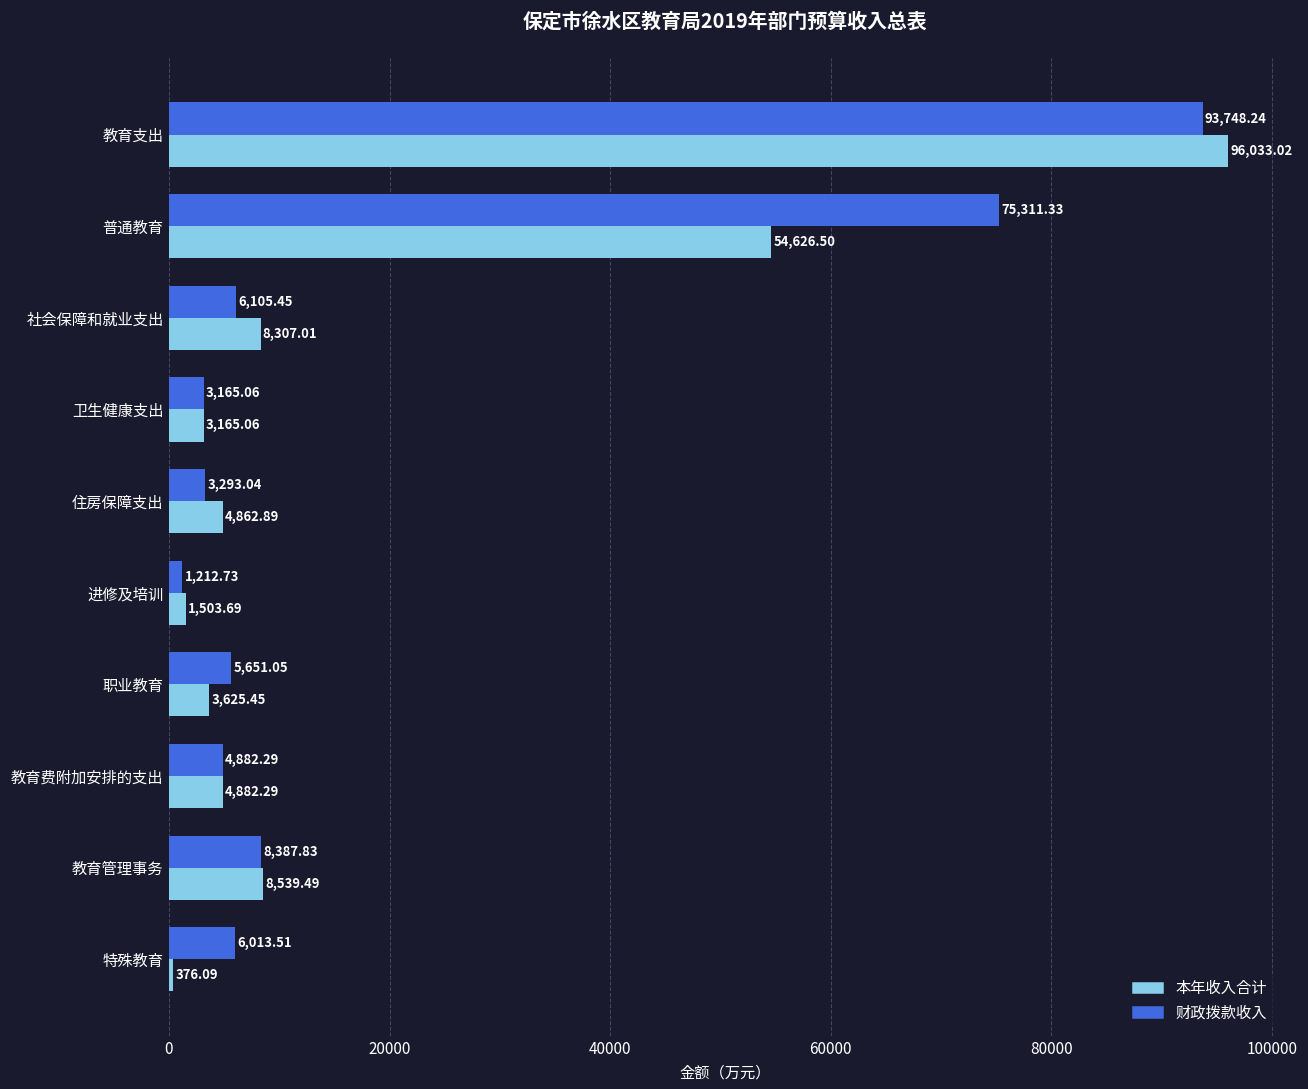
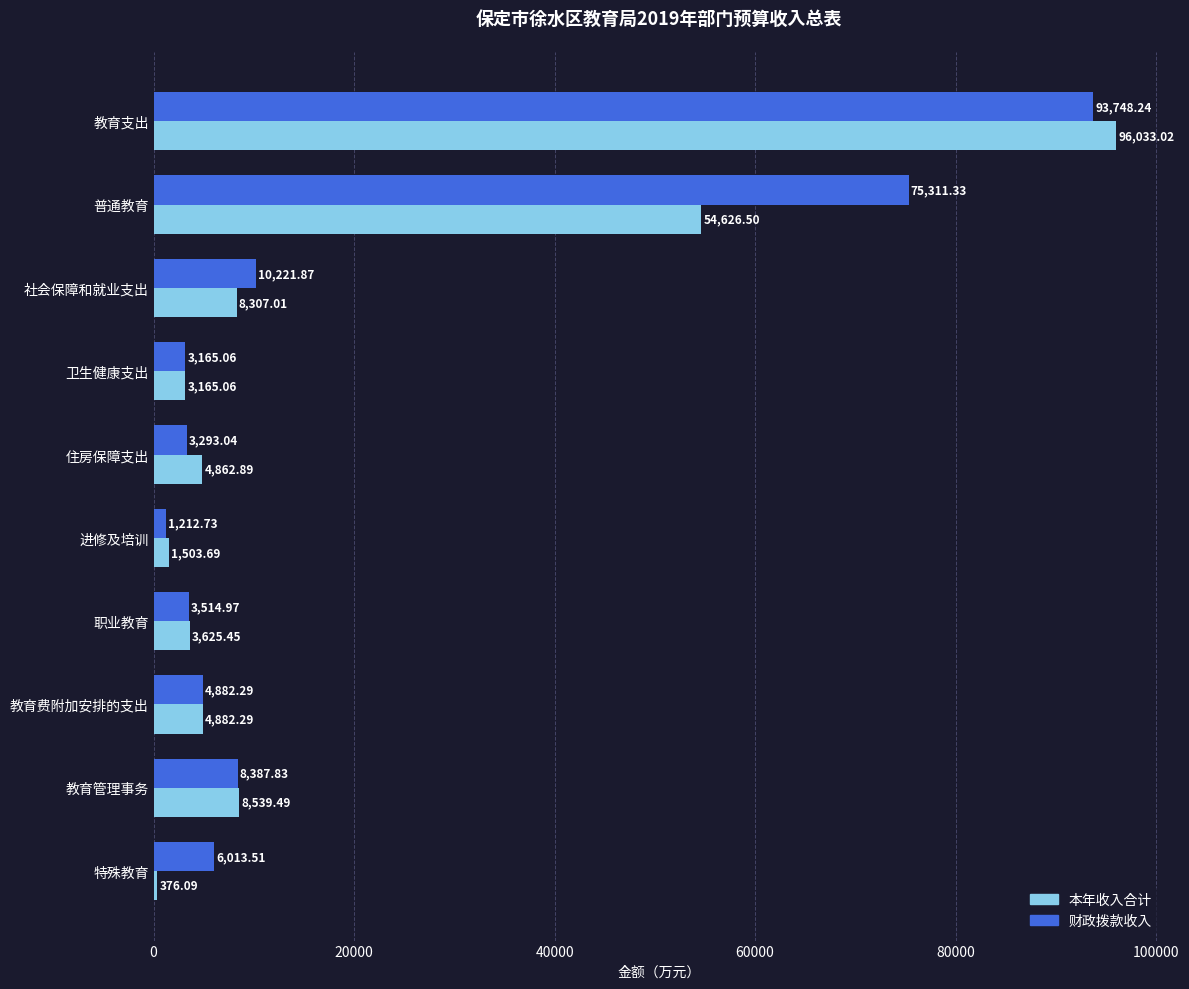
财政拨款收入, 社会保障和就业支出: 6,105.45 -> 10,221.87
财政拨款收入, 职业教育: 5,651.05 -> 3,514.97
